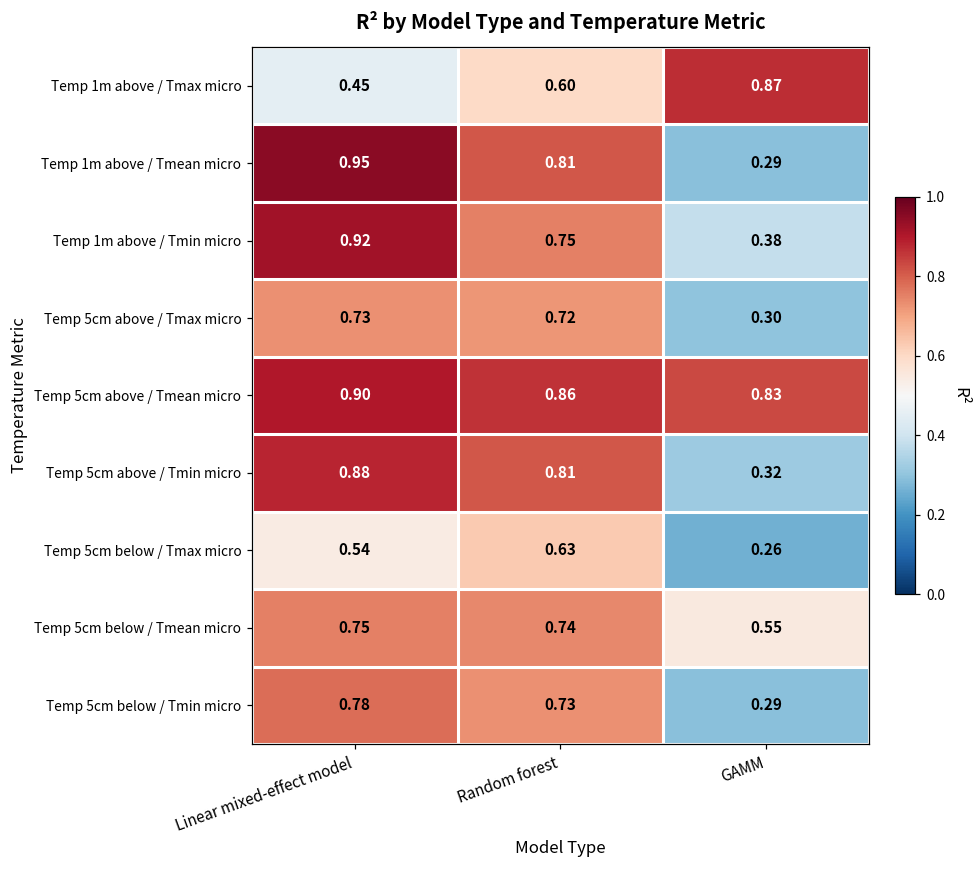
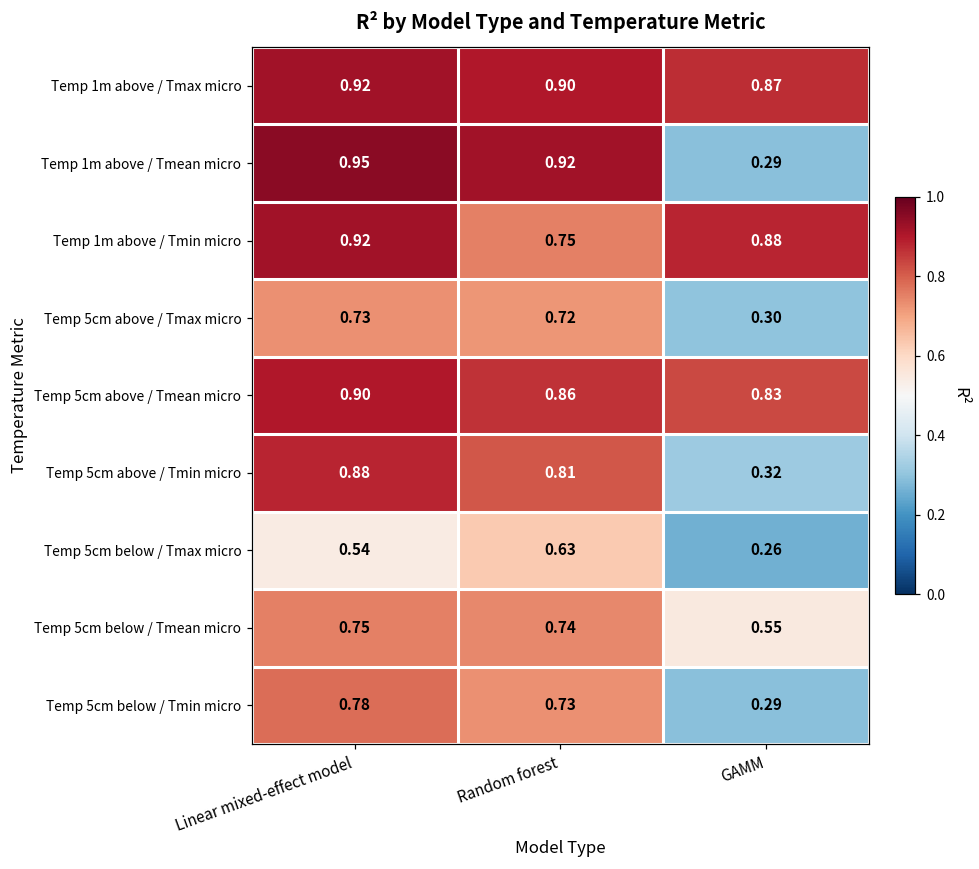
Temp 1m above / Tmax micro, Linear mixed-effect model: 0.45 -> 0.92
Temp 1m above / Tmax micro, Random forest: 0.60 -> 0.90
Temp 1m above / Tmean micro, Random forest: 0.81 -> 0.92
Temp 1m above / Tmin micro, GAMM: 0.38 -> 0.88
